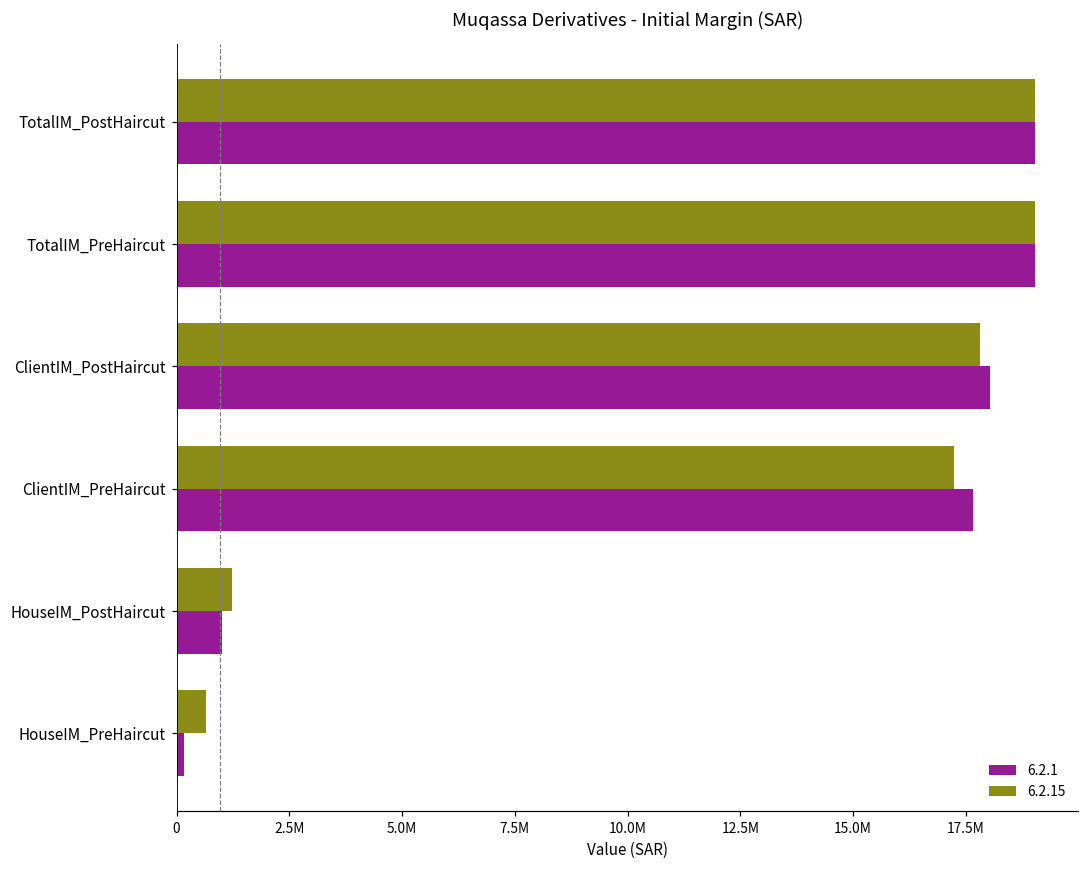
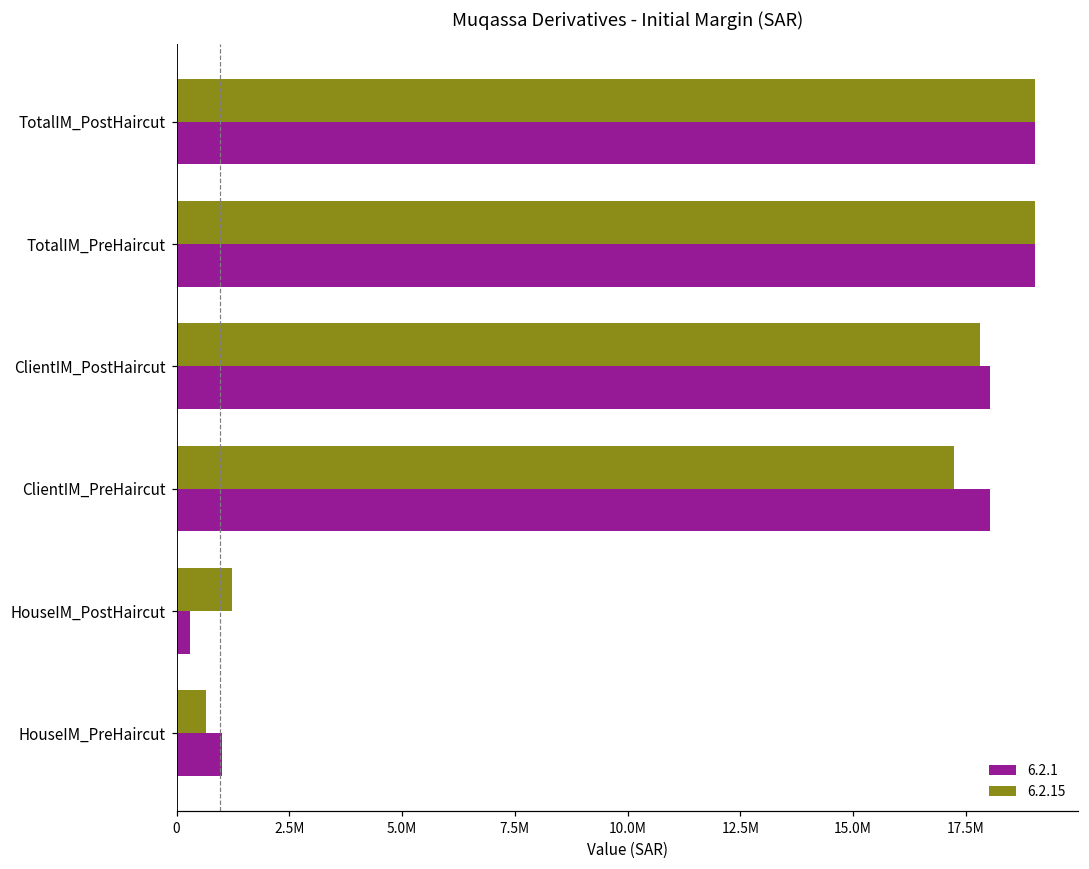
6.2.1, ClientIM_PreHaircut: 17700000 -> 18000000
6.2.1, HouseIM_PostHaircut: 1000000 -> 300000
6.2.1, HouseIM_PreHaircut: 200000 -> 1000000
